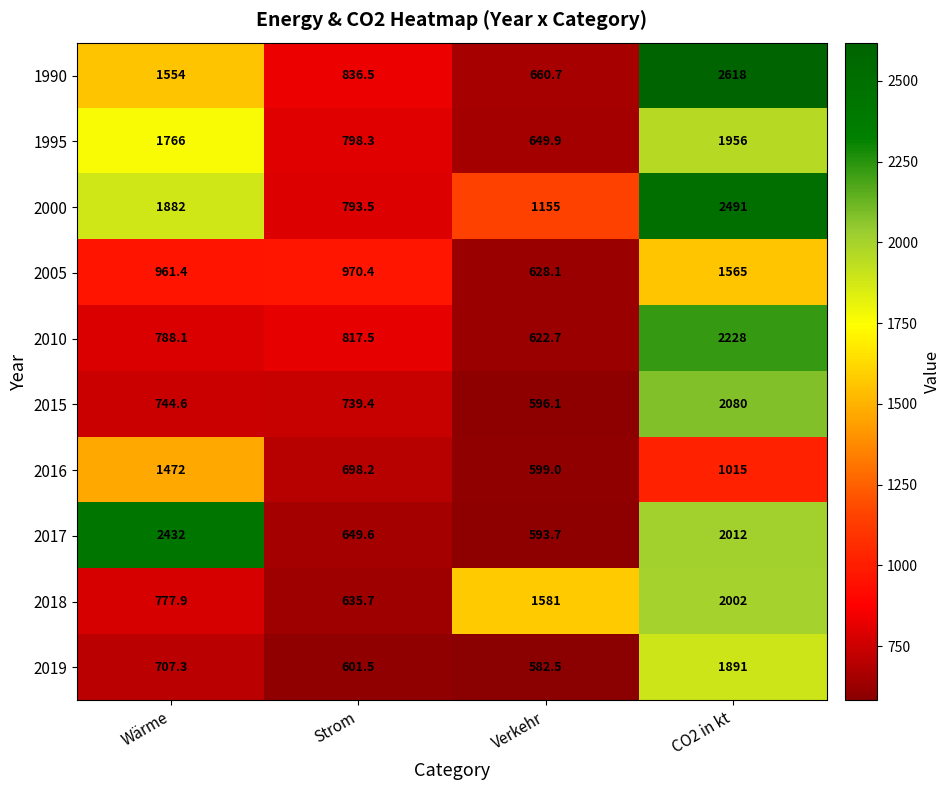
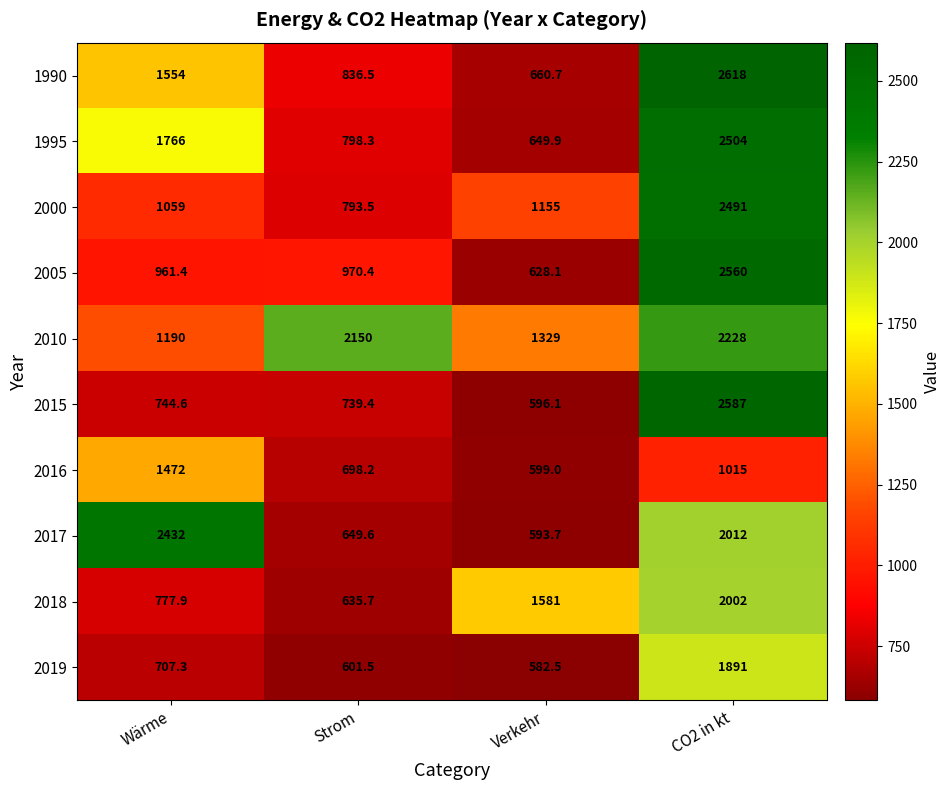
1995, CO2 in kt: 1956 -> 2504
2000, Wärme: 1882 -> 1059
2005, CO2 in kt: 1565 -> 2560
2010, Wärme: 788.1 -> 1190
2010, Strom: 817.5 -> 2150
2010, Verkehr: 622.7 -> 1329
2015, CO2 in kt: 2080 -> 2587
